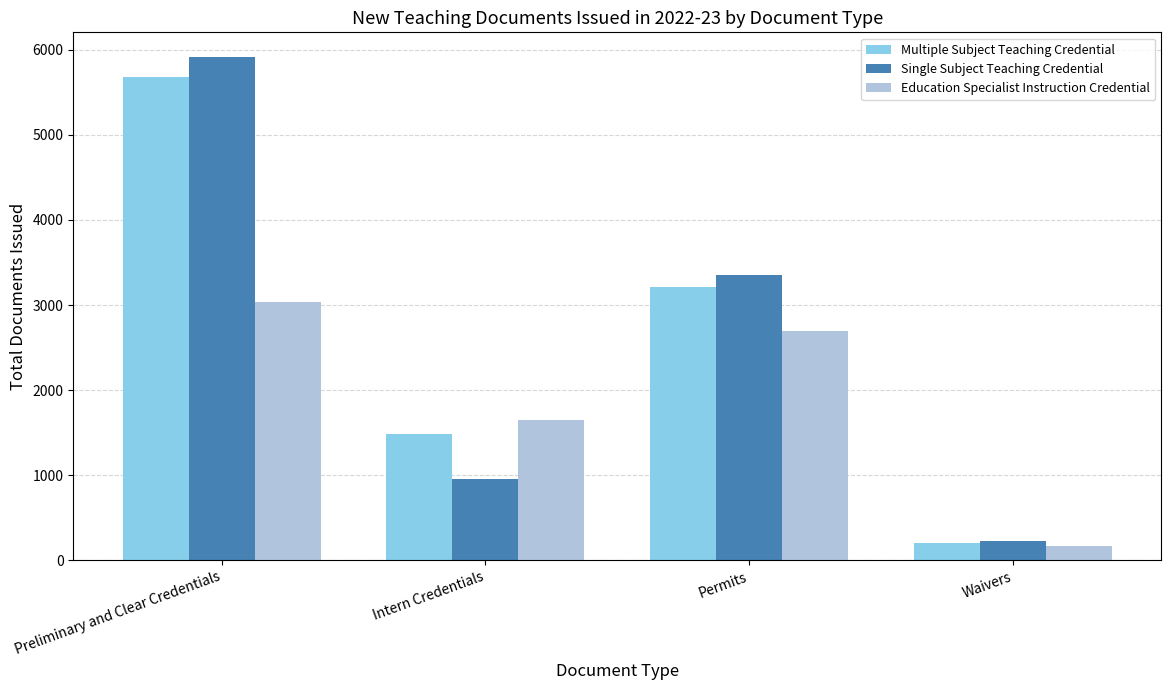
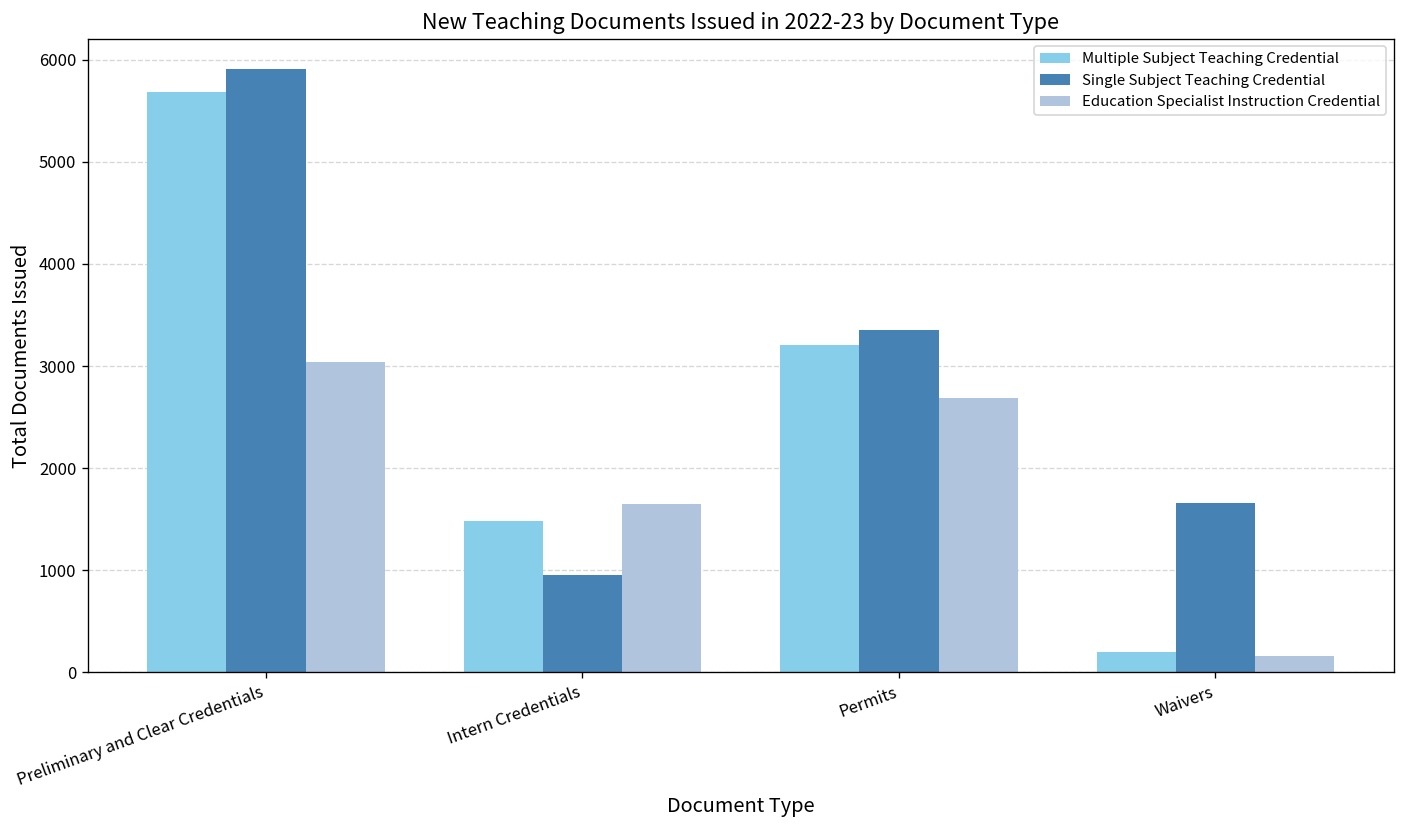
Single Subject Teaching Credential, Waivers: 200 -> 1700
